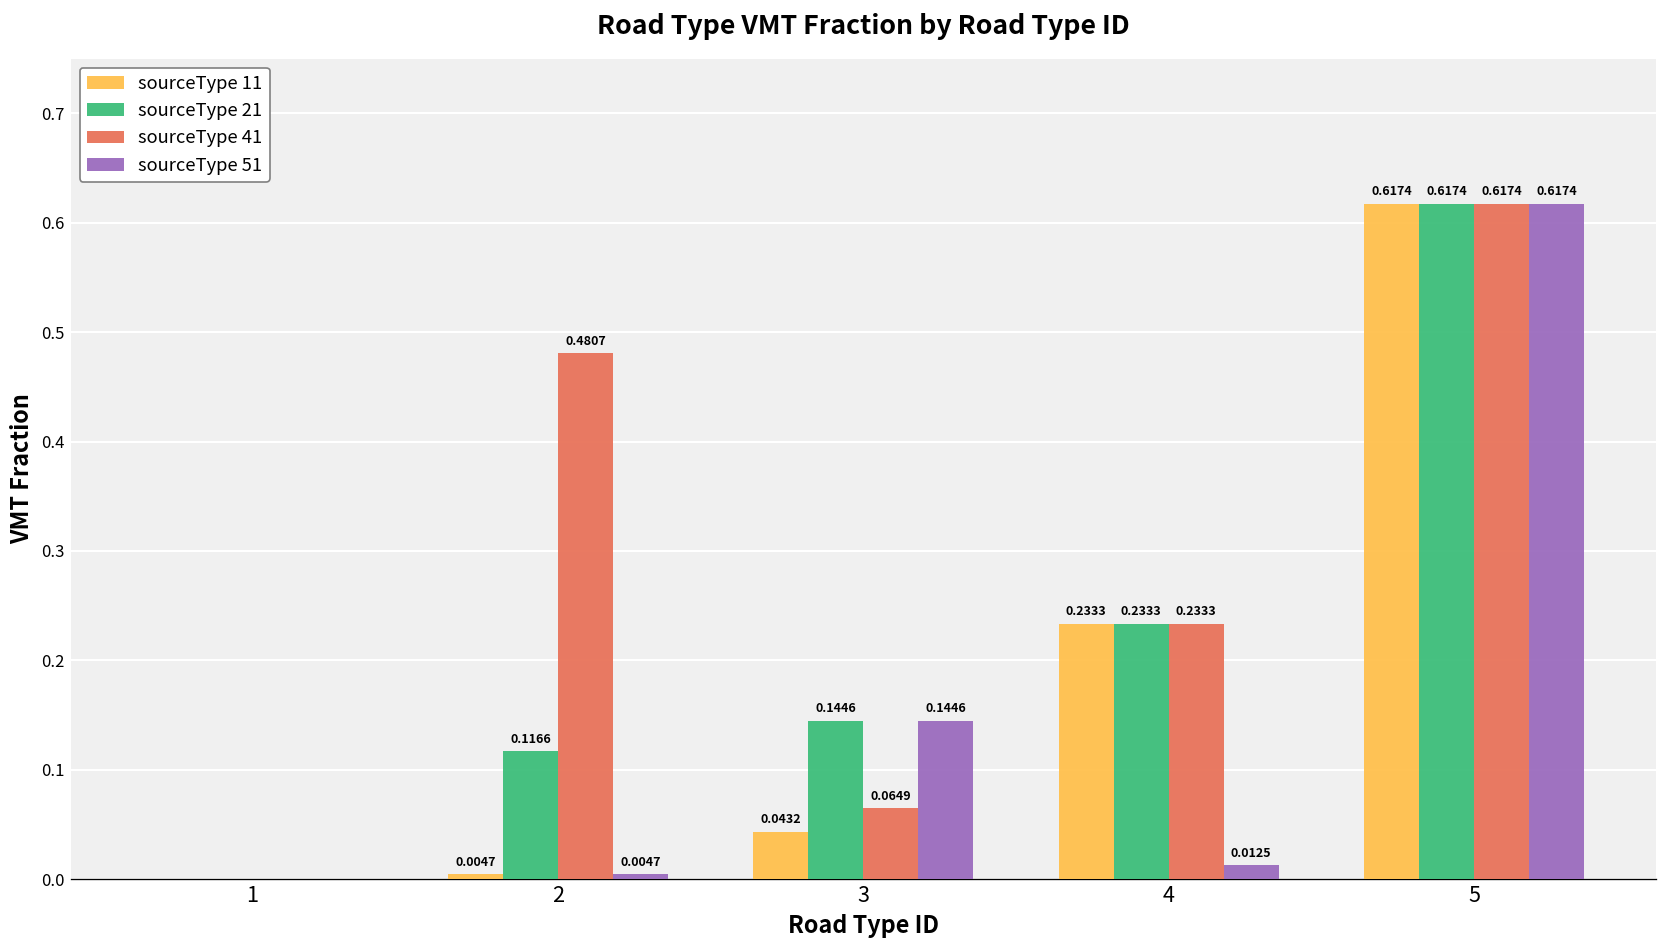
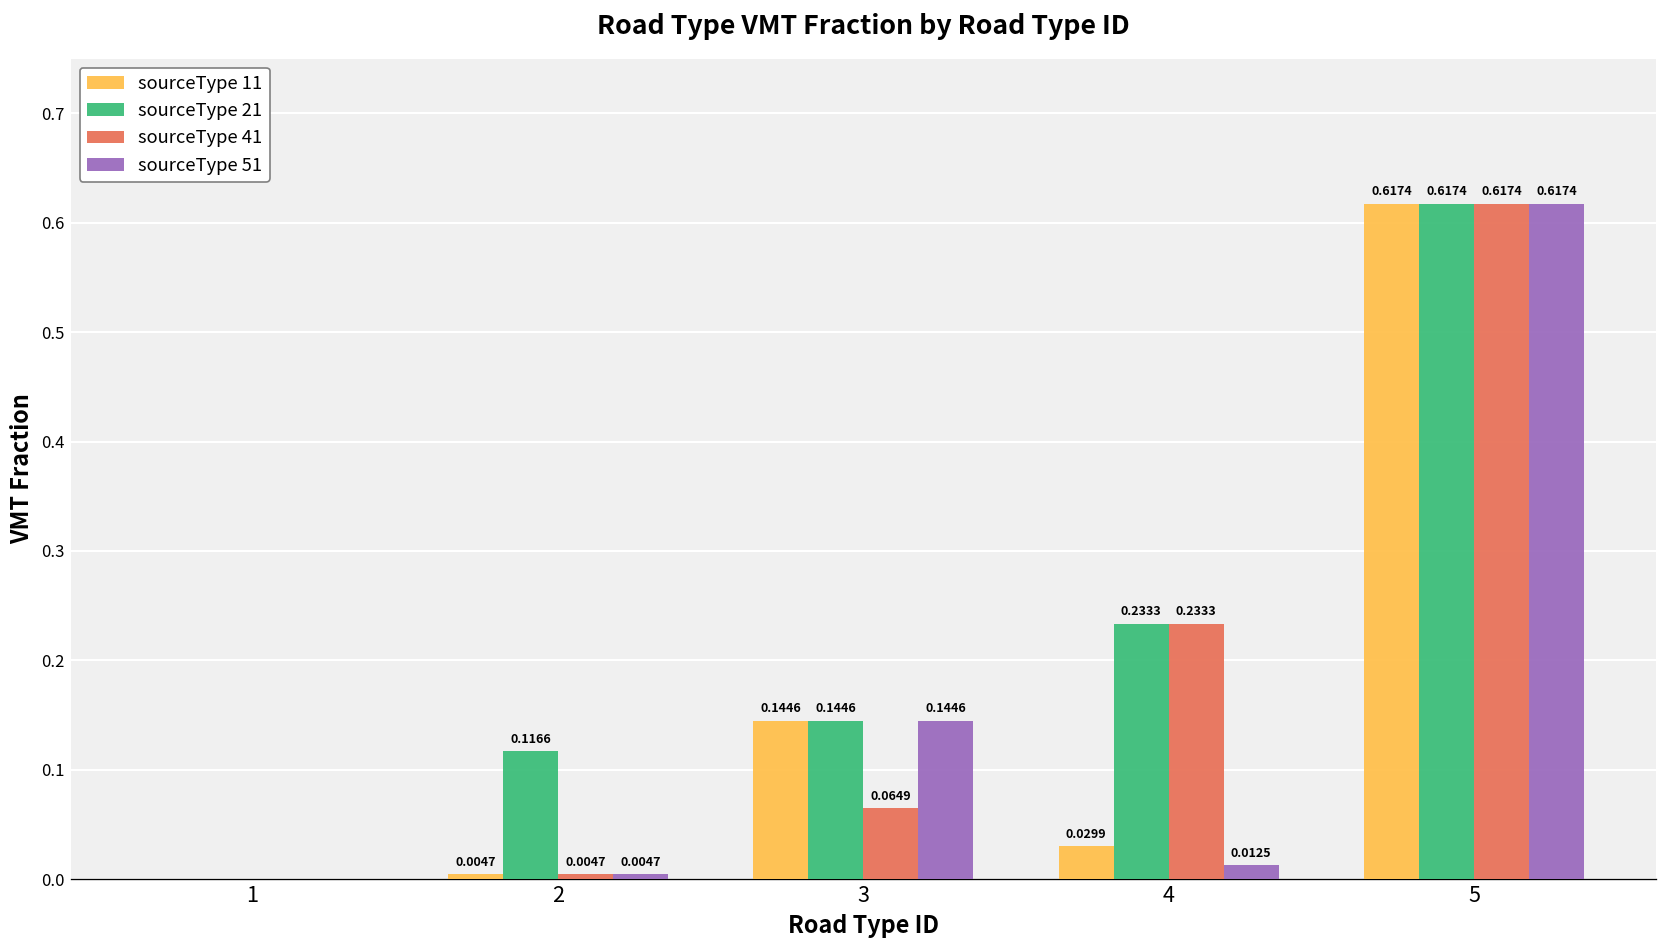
sourceType 41, 2: 0.4807 -> 0.0047
sourceType 11, 3: 0.0432 -> 0.1446
sourceType 11, 4: 0.2333 -> 0.0299
